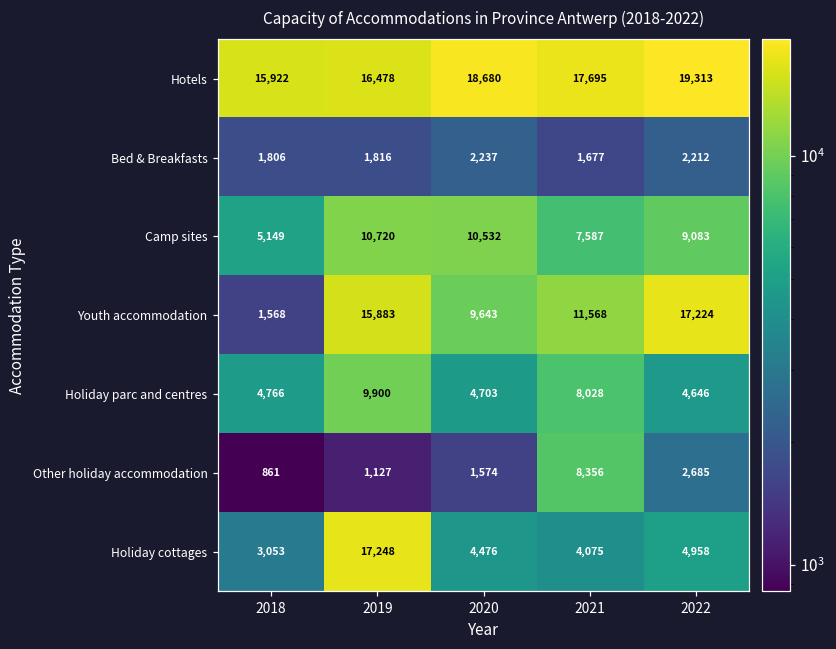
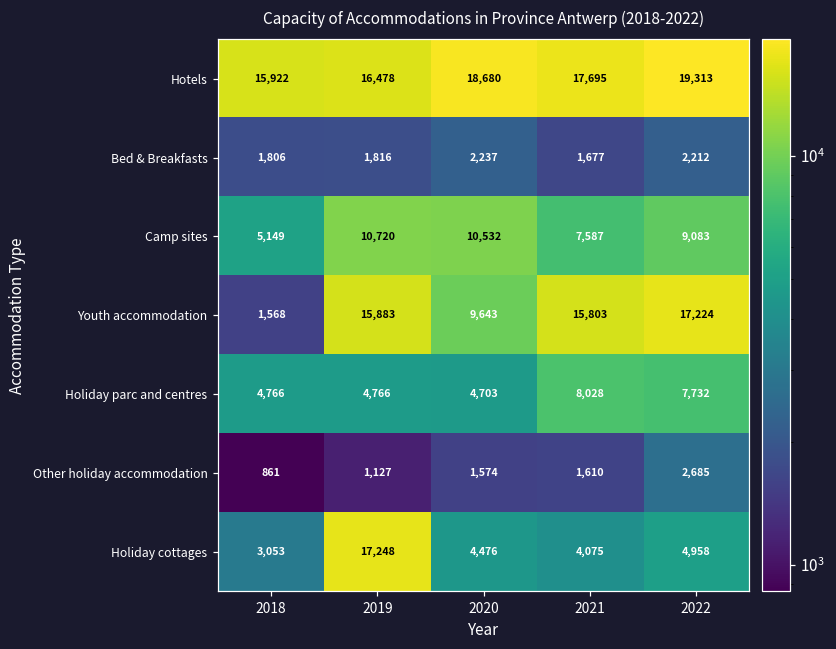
Youth accommodation, 2021: 11,568 -> 15,803
Holiday parc and centres, 2019: 9,900 -> 4,766
Holiday parc and centres, 2022: 4,646 -> 7,732
Other holiday accommodation, 2021: 8,356 -> 1,610
